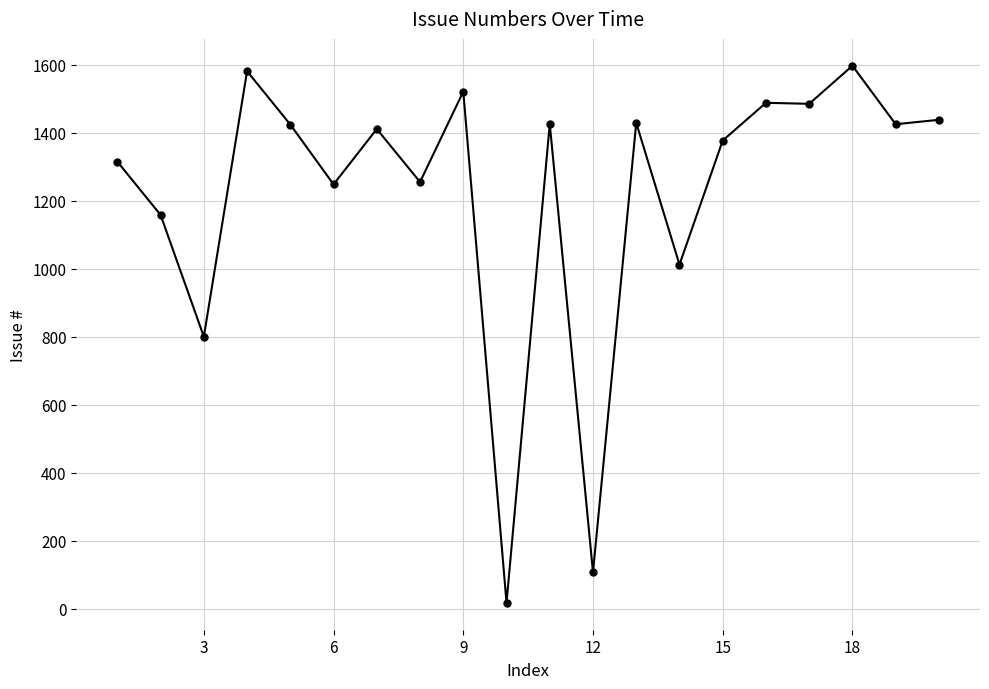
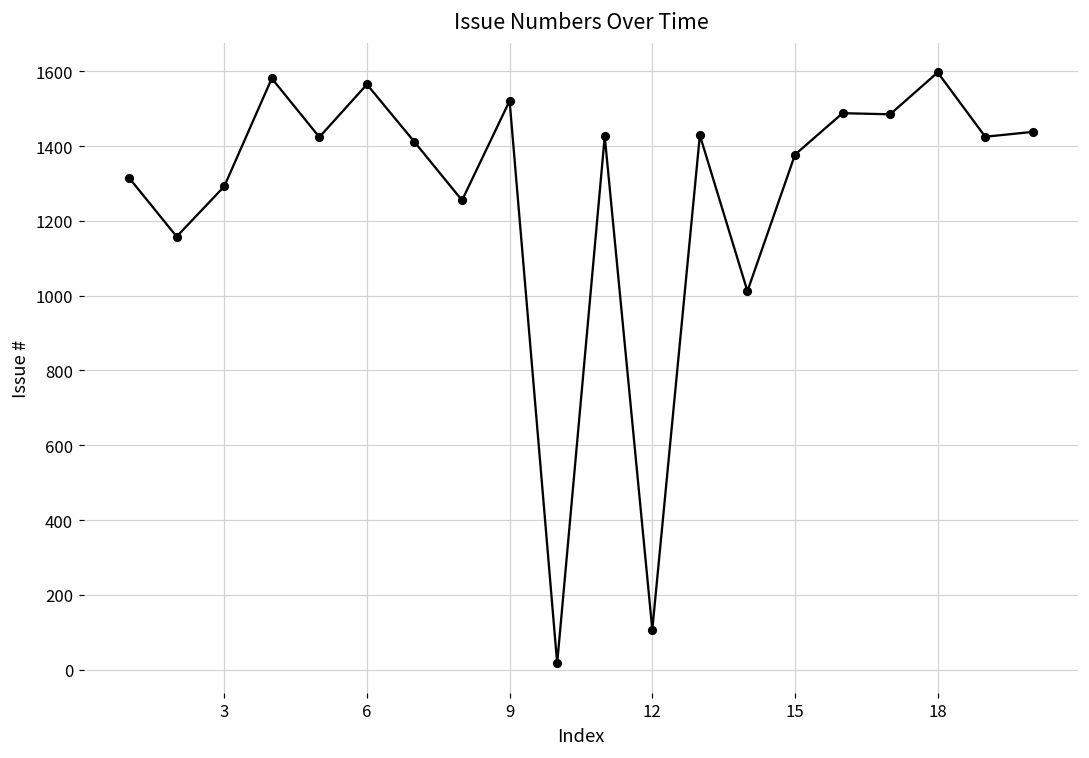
3: 800 -> 1290
6: 1250 -> 1570
